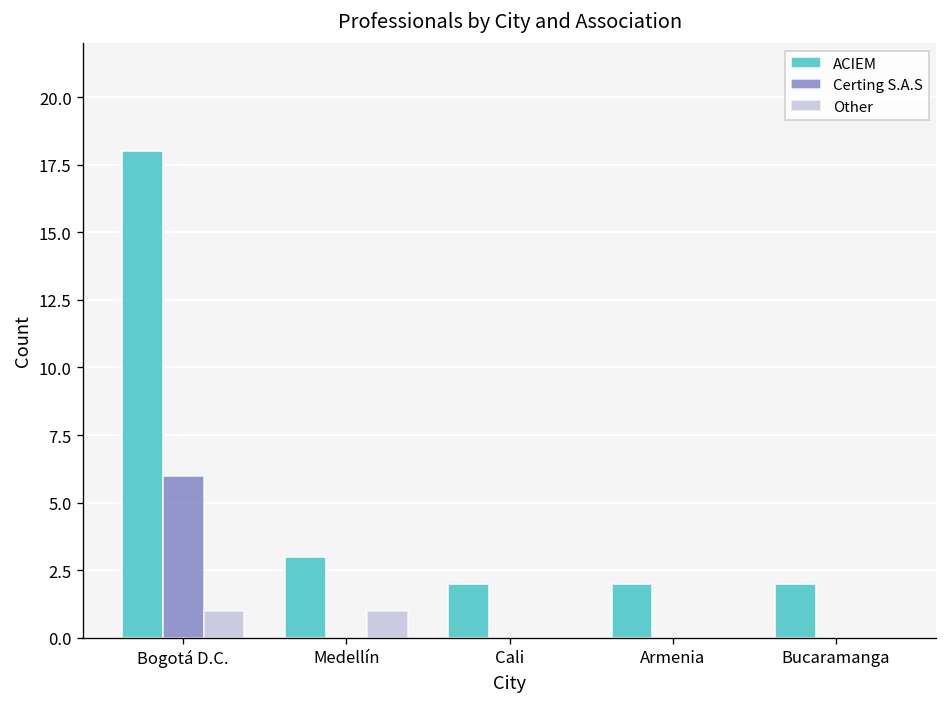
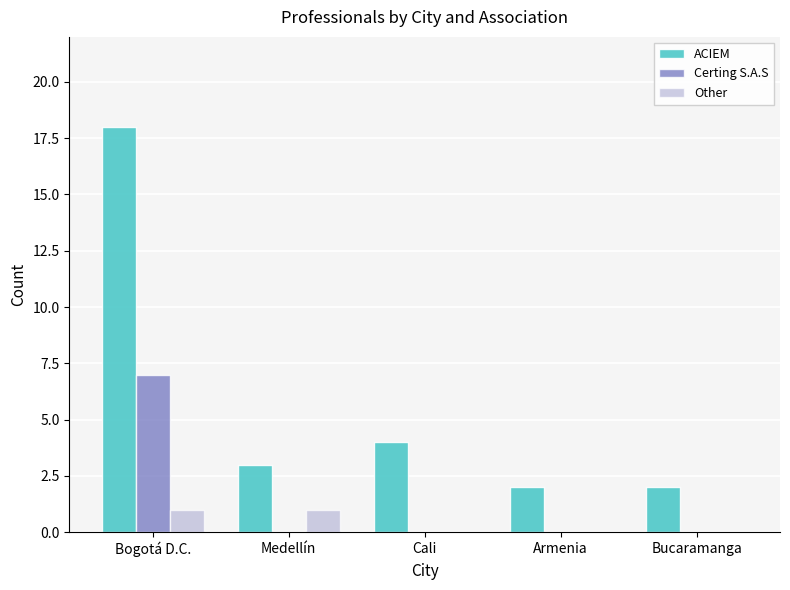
Certing S.A.S, Bogotá D.C.: 6 -> 7
ACIEM, Cali: 2 -> 4
